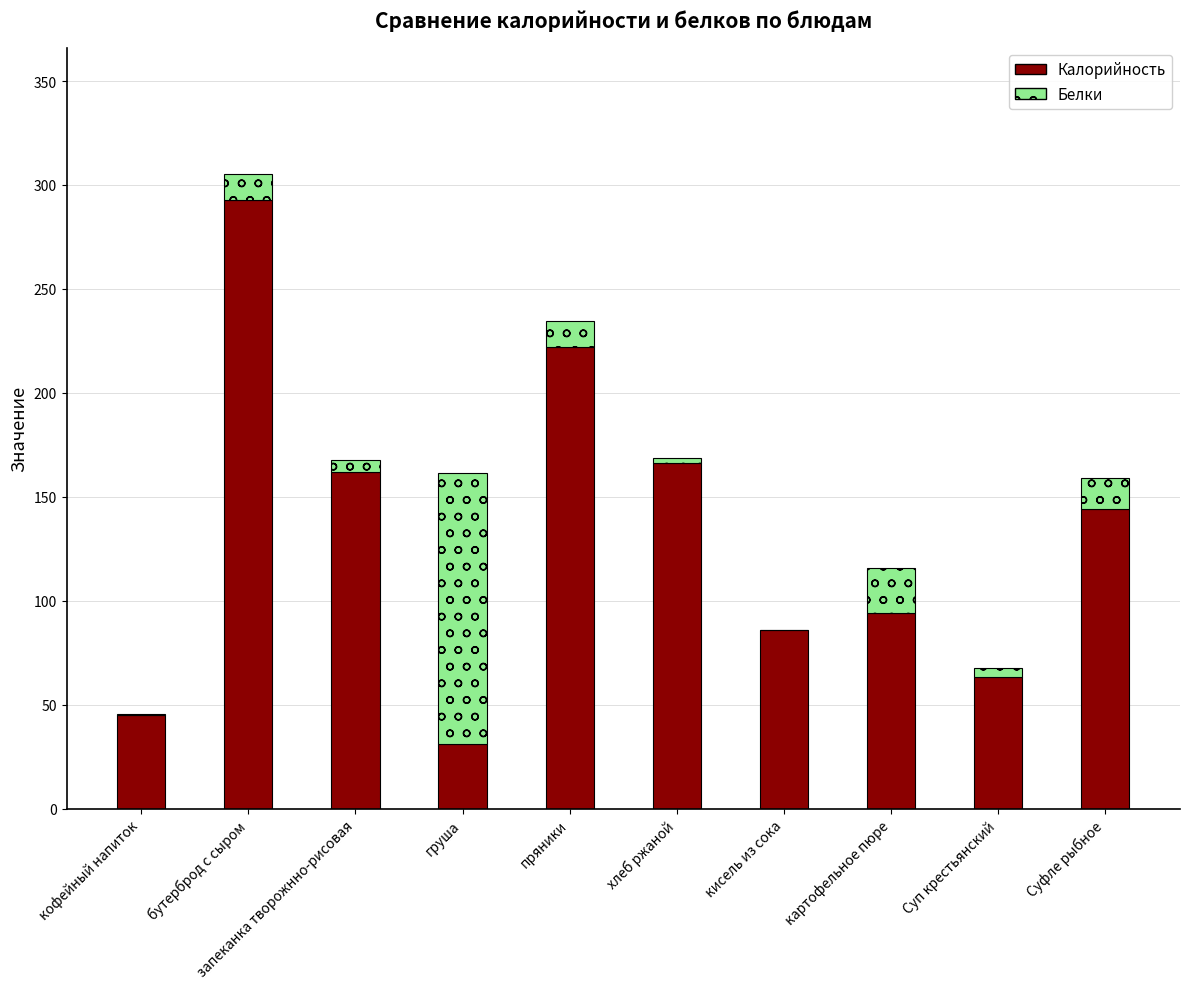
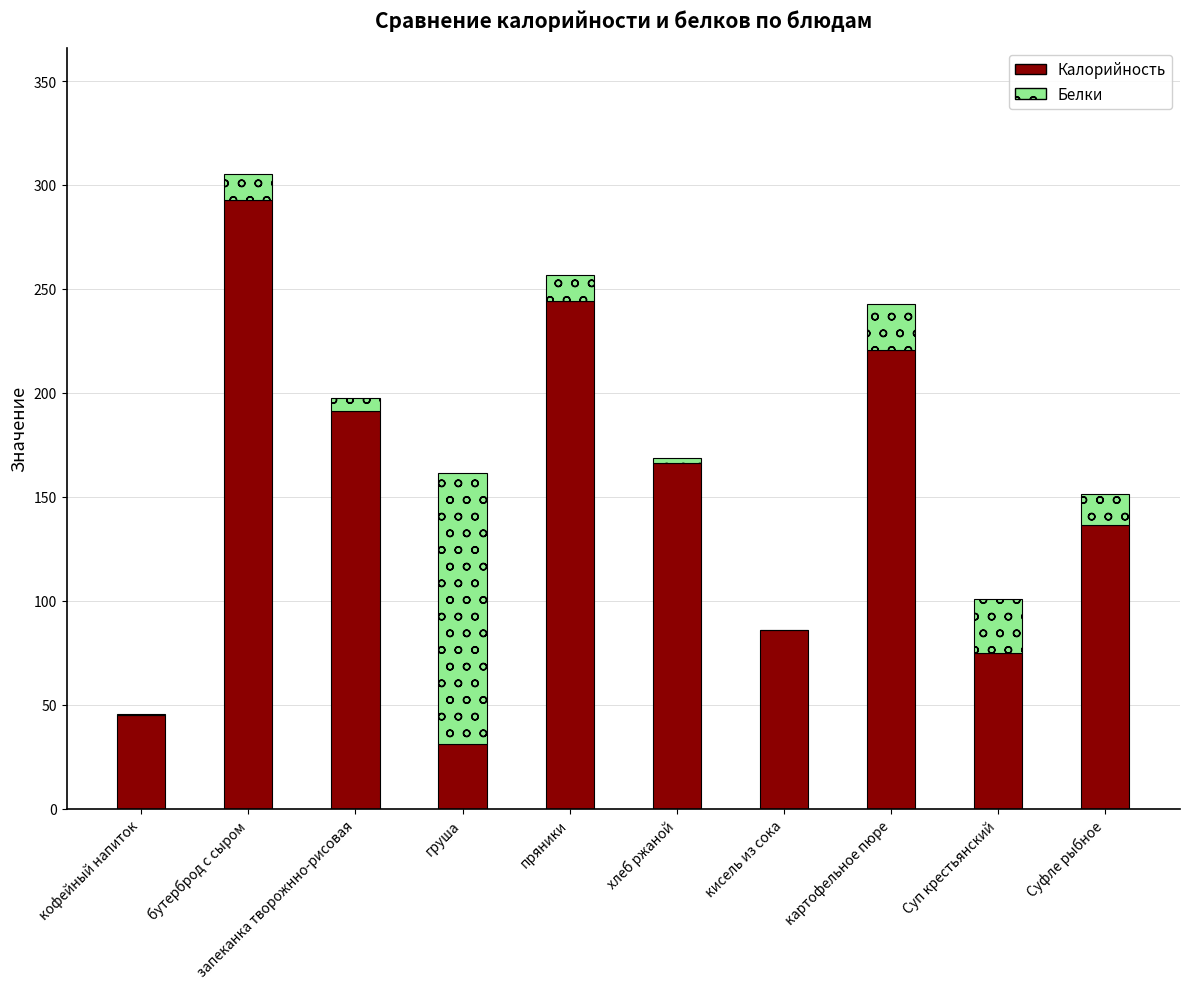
Калорийность, запеканка творожнно-рисовая: 162 -> 192
Калорийность, пряники: 222 -> 244
Калорийность, картофельное пюре: 94 -> 221
Калорийность, Суп крестьянский: 63 -> 75
Белки, Суп крестьянский: 4 -> 26
Калорийность, Суфле рыбное: 144 -> 136
